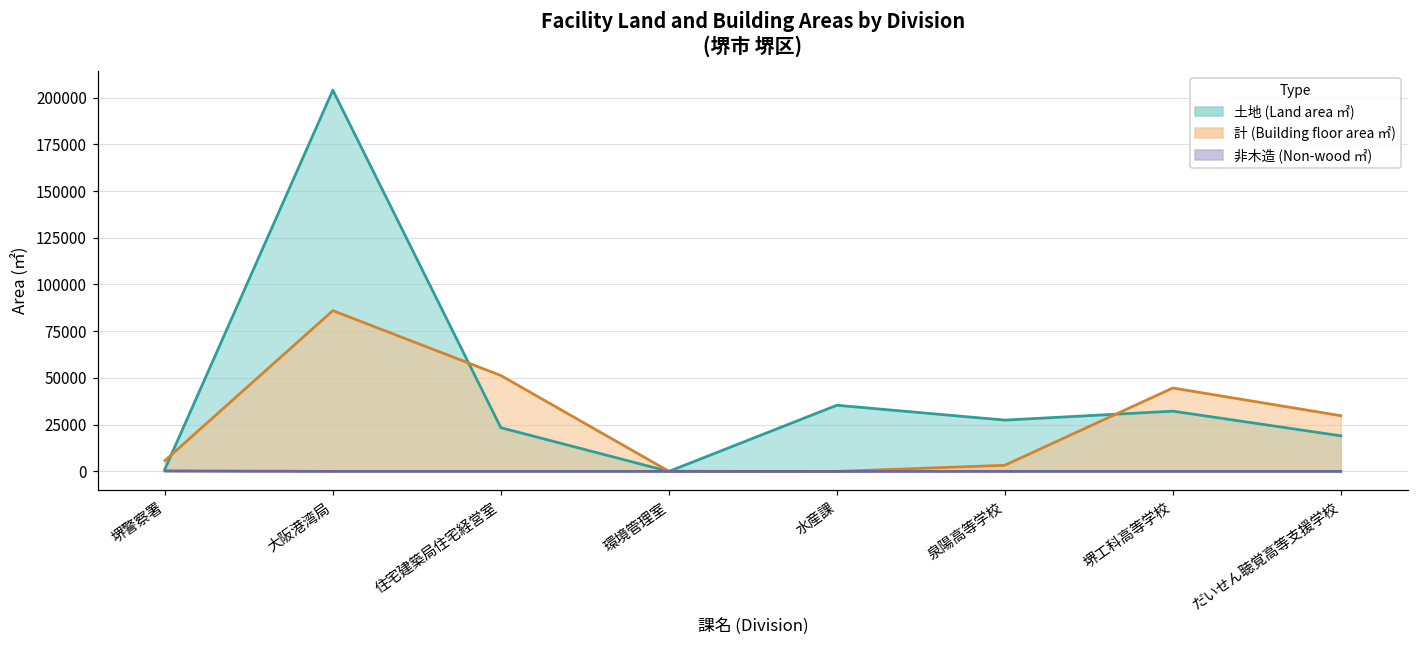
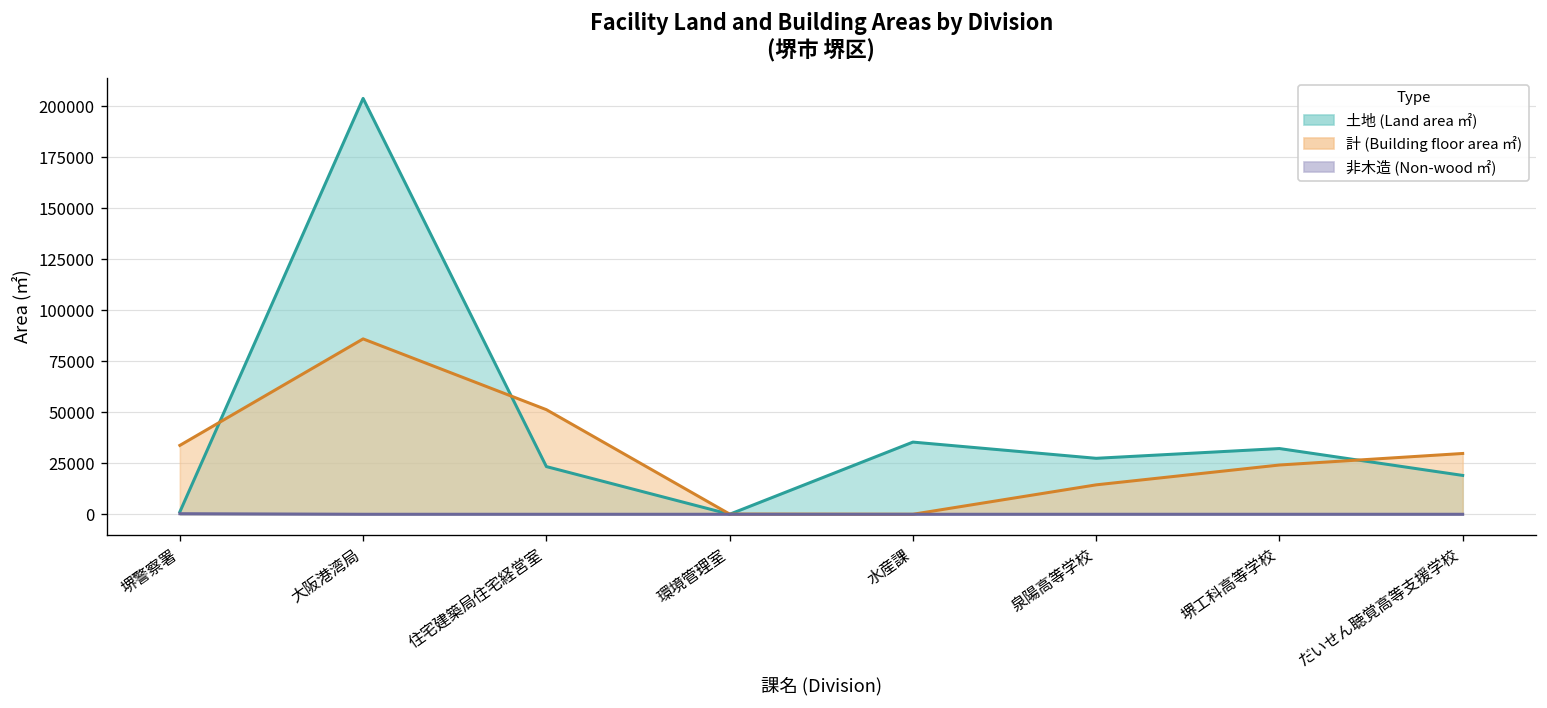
計 (Building floor area ㎡), 堺警察署: 6000 -> 34000
計 (Building floor area ㎡), 泉陽高等学校: 3000 -> 14000
計 (Building floor area ㎡), 堺工科高等学校: 45000 -> 24000
